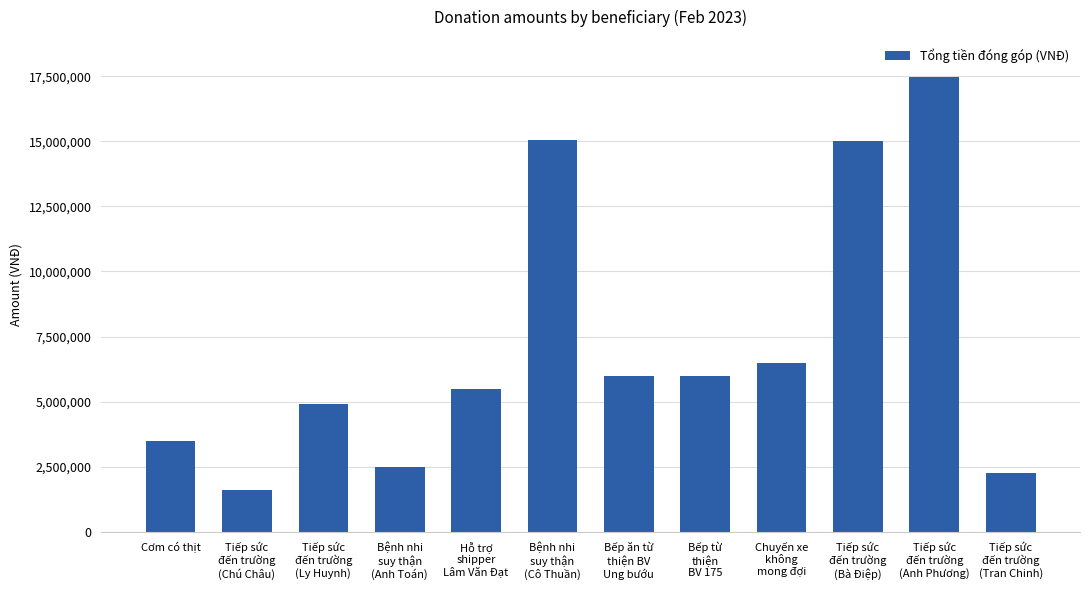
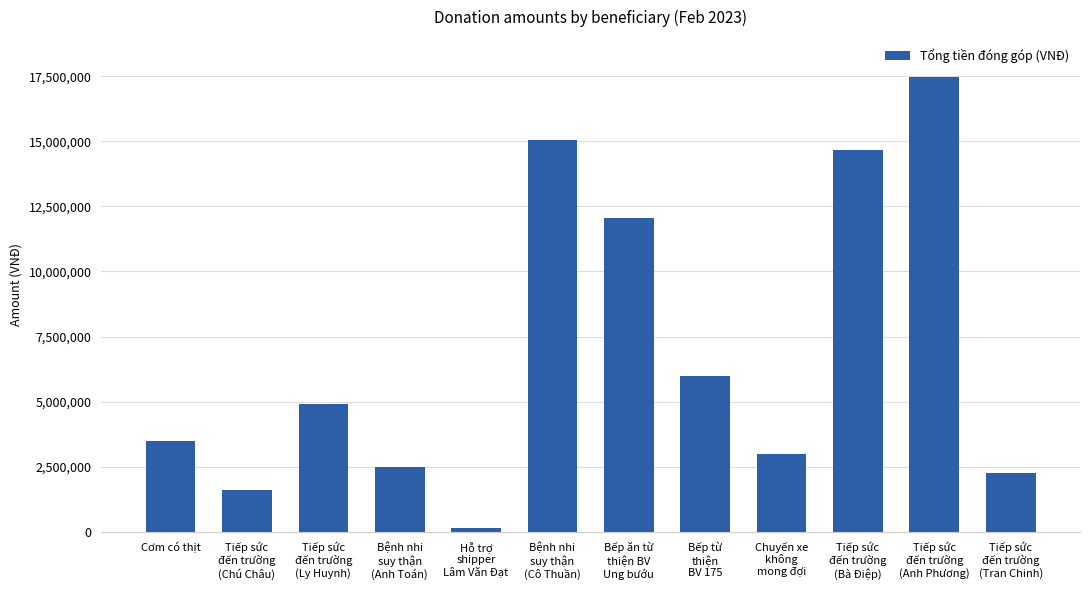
Hỗ trợ shipper Lâm Văn Đạt: 5,500,000 -> 200,000
Bếp ăn từ thiện BV Ung bướu: 6,000,000 -> 12,000,000
Chuyến xe không mong đợi: 6,500,000 -> 3,000,000
Tiếp sức đến trường (Bà Điệp): 15,000,000 -> 14,700,000
